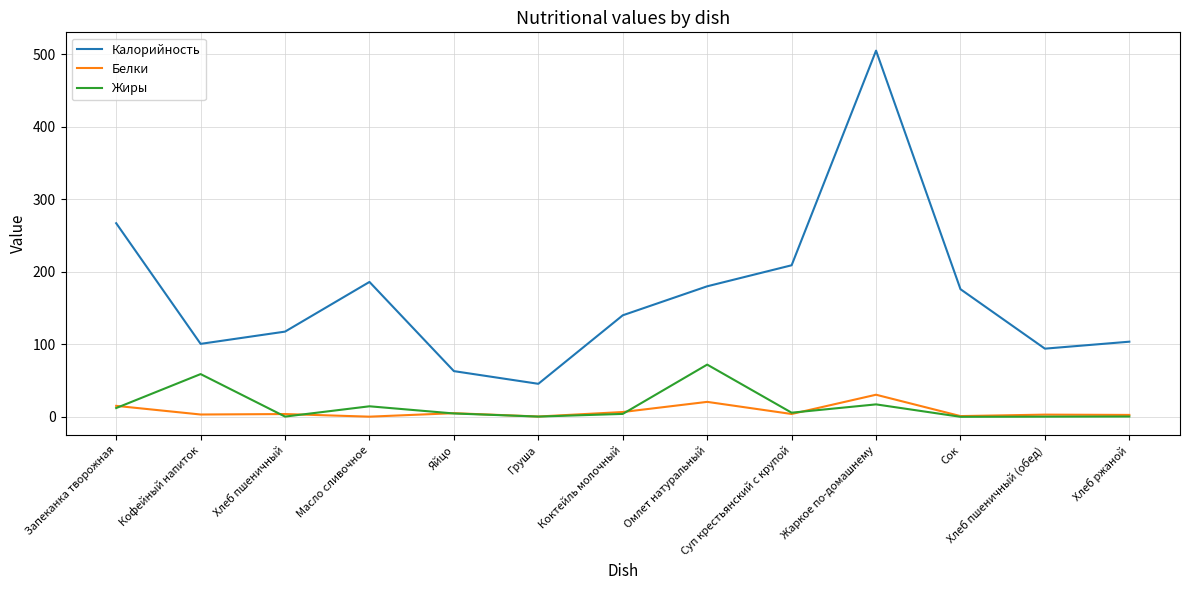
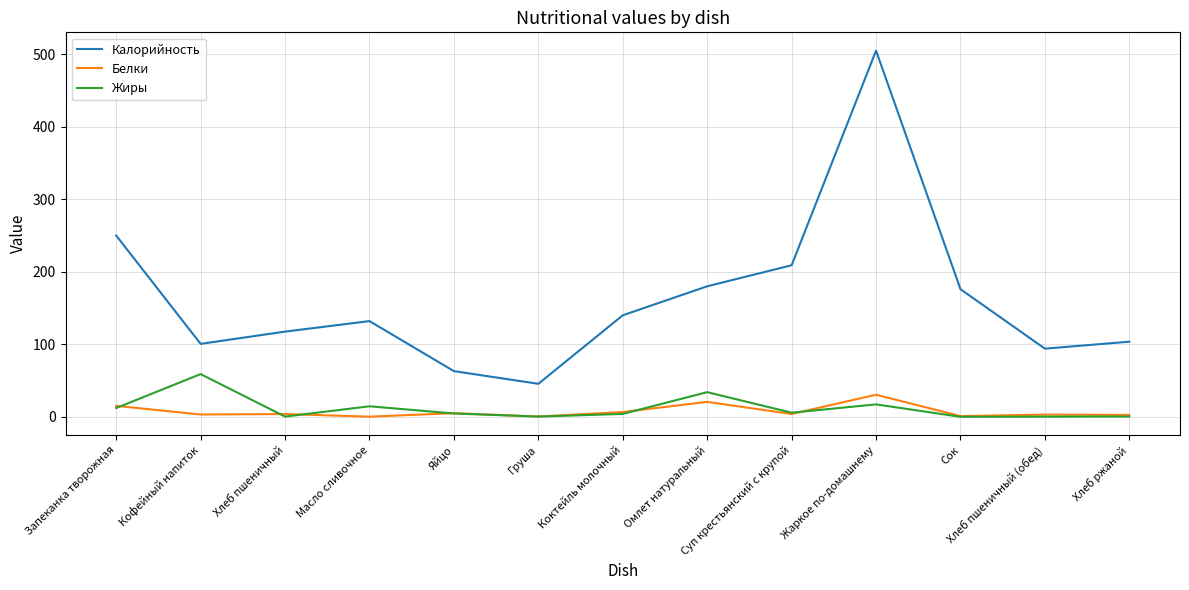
Калорийность, Запеканка творожная: 270 -> 250
Калорийность, Масло сливочное: 190 -> 130
Жиры, Омлет натуральный: 70 -> 30
